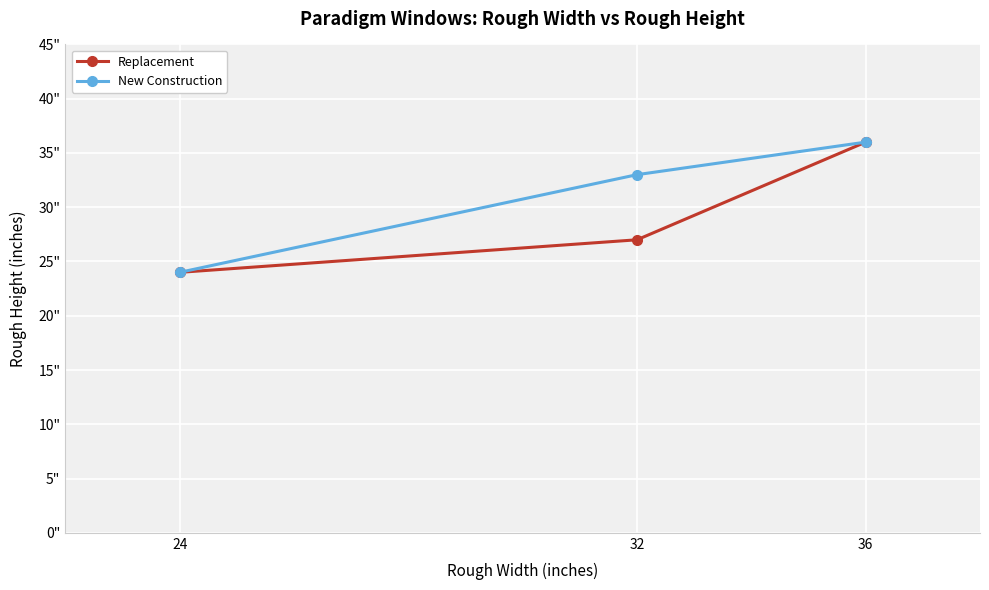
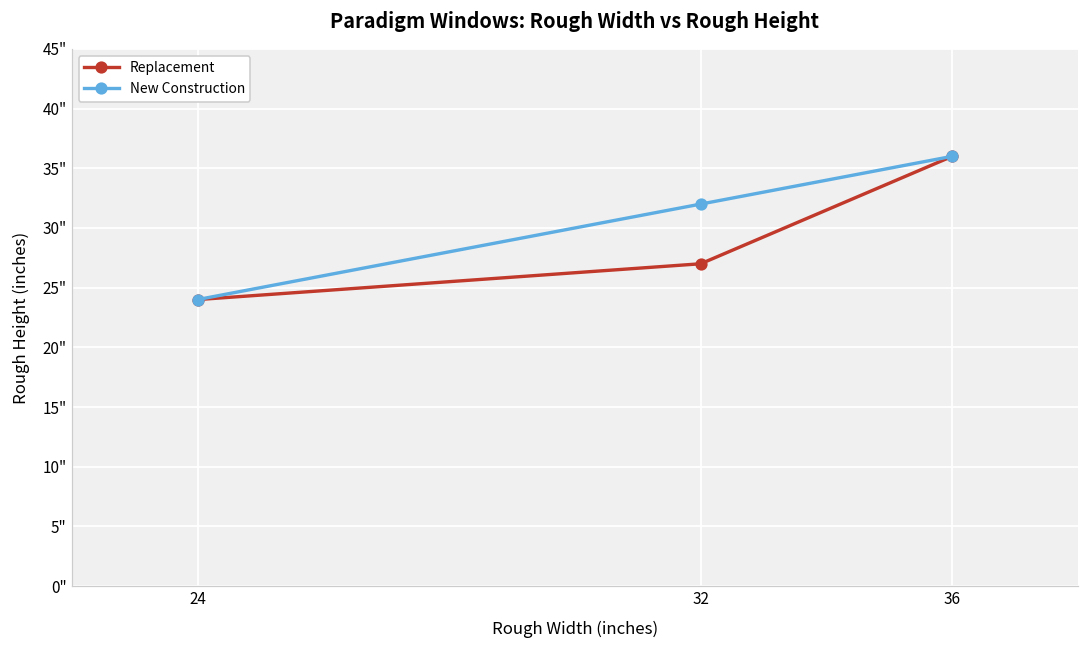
New Construction, 32: 33" -> 32"
